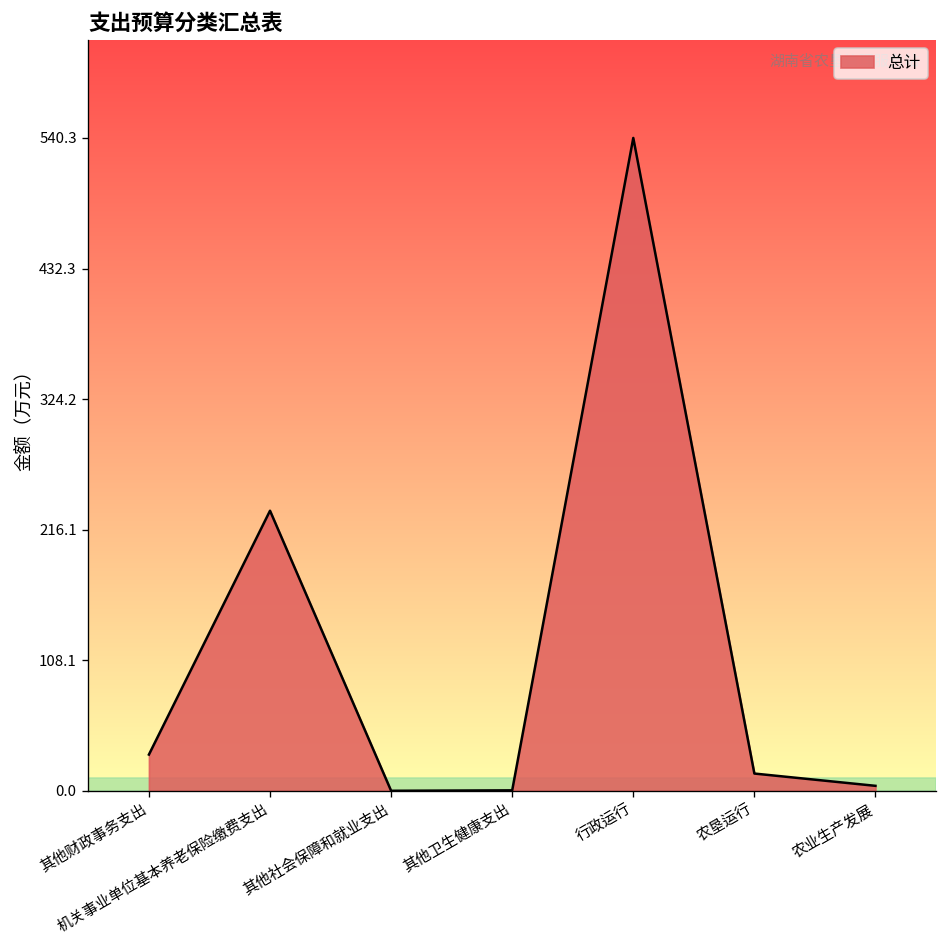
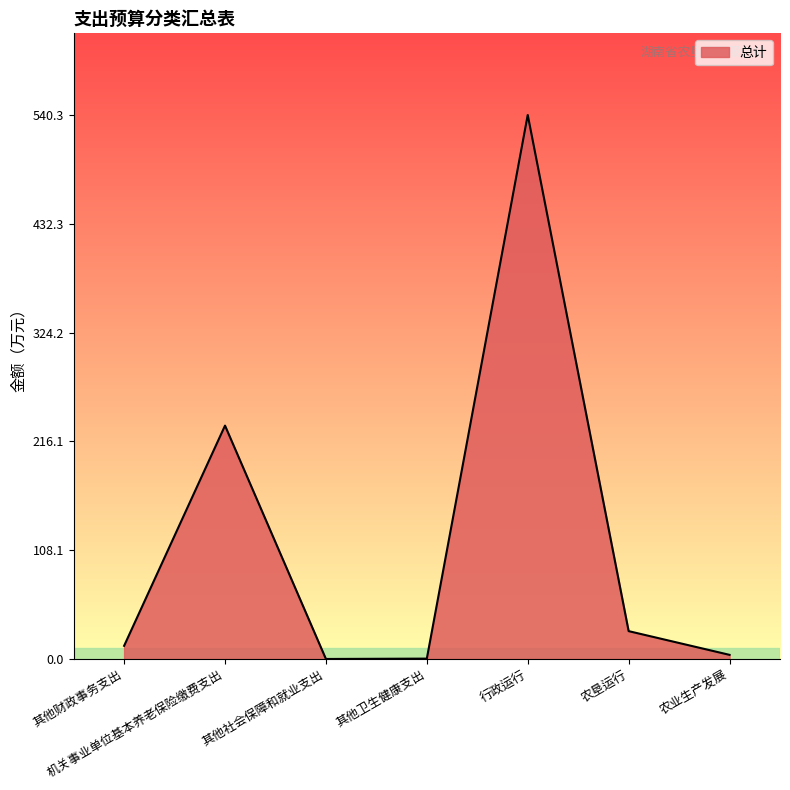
其他财政事务支出: 30 -> 13
农垦运行: 14 -> 28
